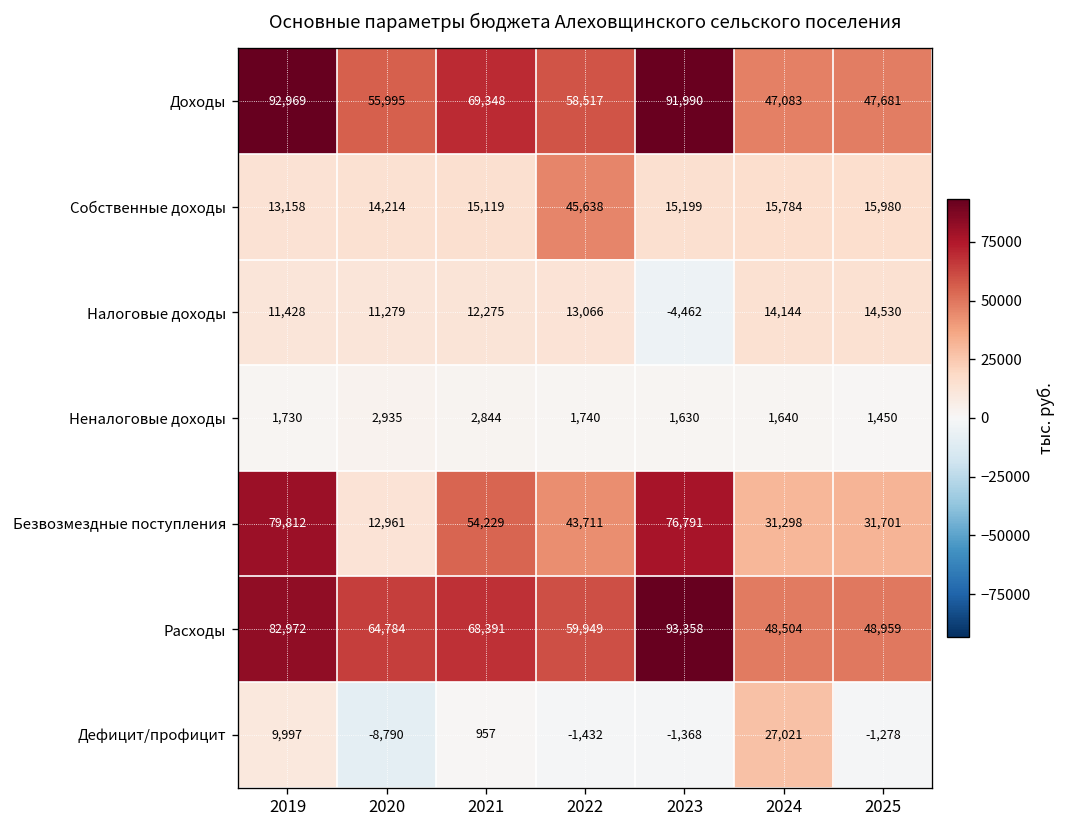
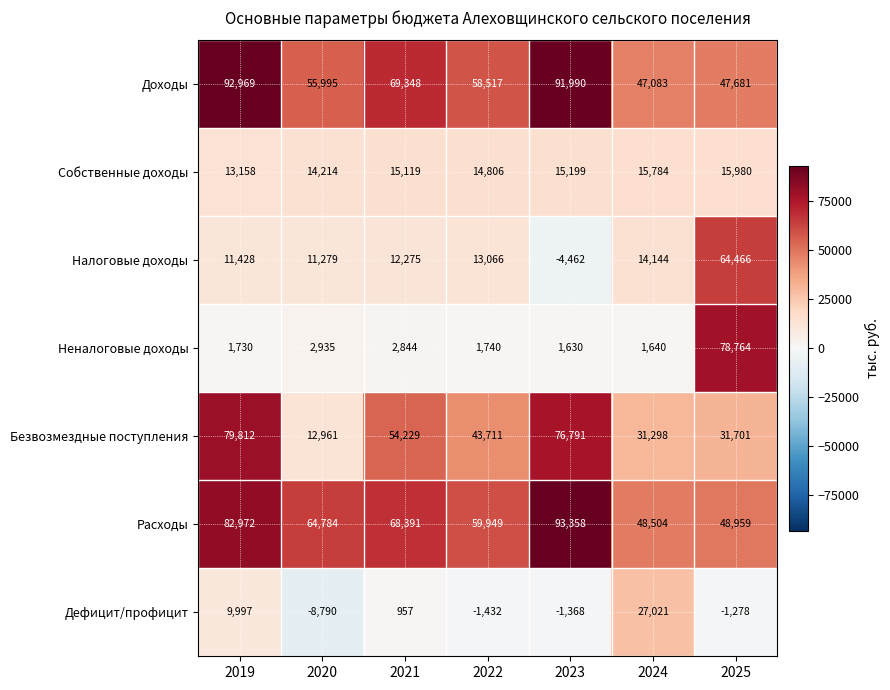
Собственные доходы, 2022: 45,638 -> 14,806
Налоговые доходы, 2025: 14,530 -> 64,466
Неналоговые доходы, 2025: 1,450 -> 78,764
